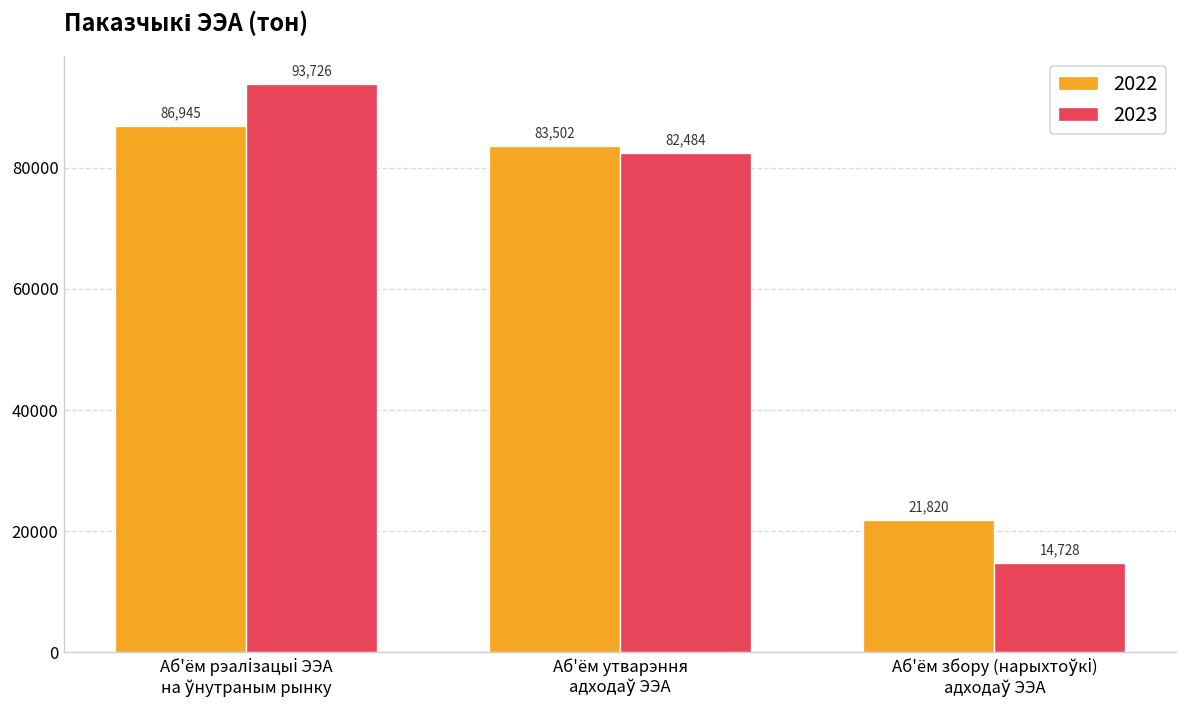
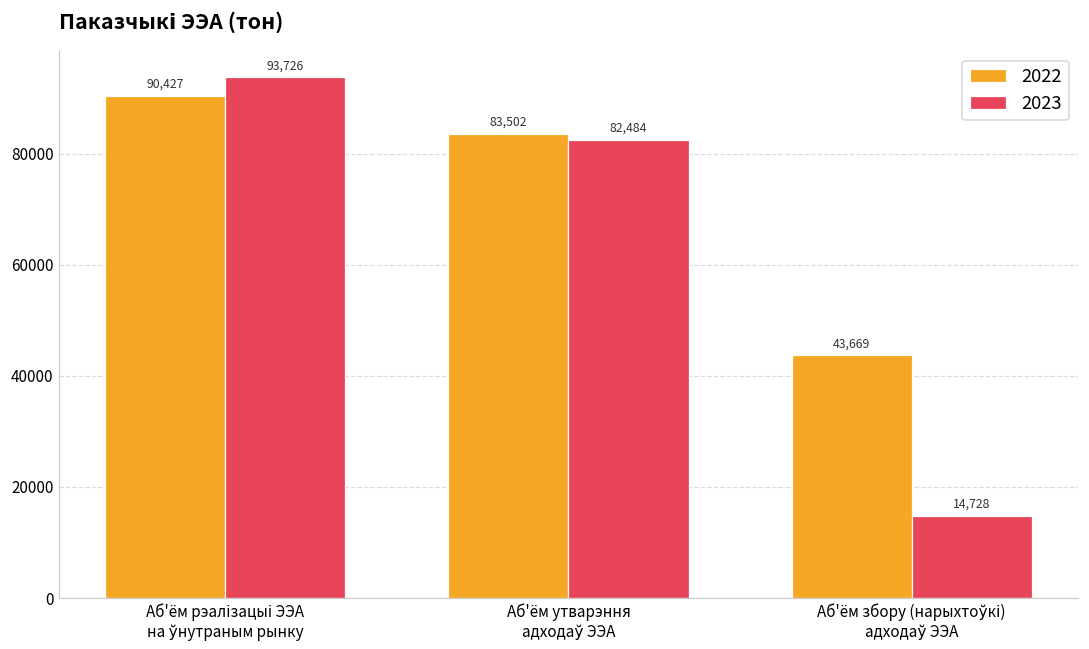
2022, Аб'ём рэалізацыі ЭЭА на ўнутраным рынку: 86,945 -> 90,427
2022, Аб'ём збору (нарыхтоўкі) адходаў ЭЭА: 21,820 -> 43,669
